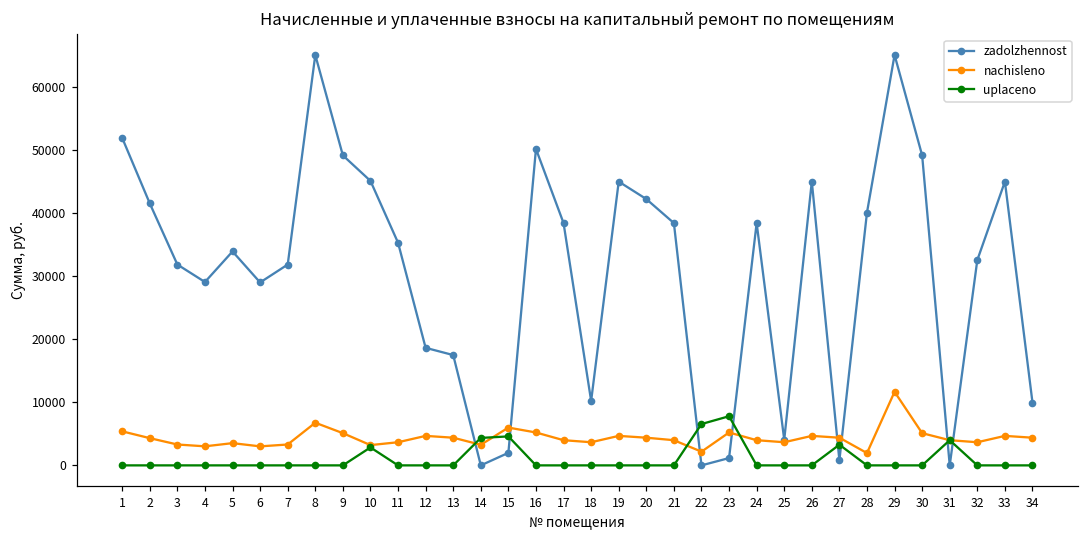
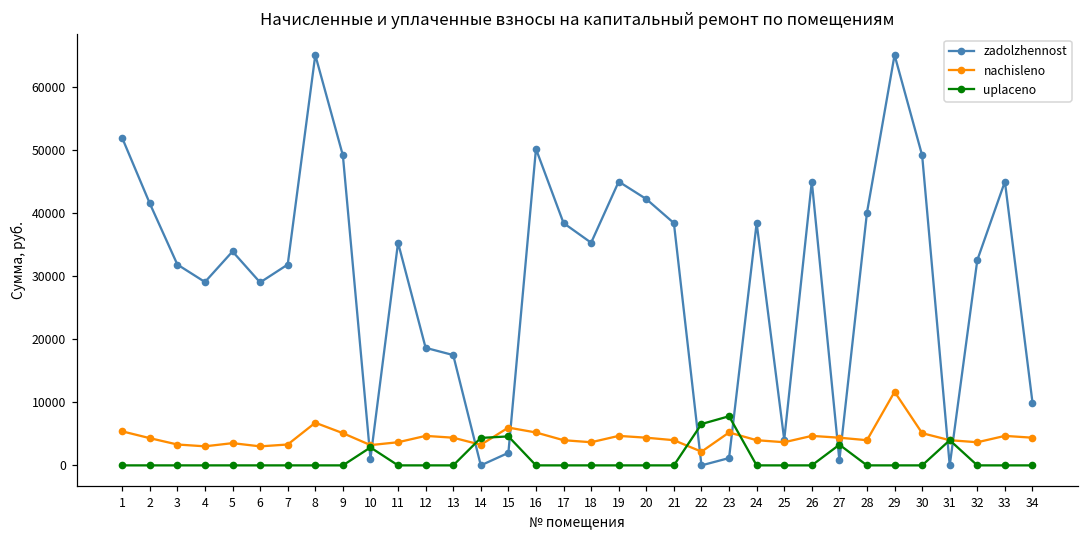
zadolzhennost, 10: 45000 -> 1000
zadolzhennost, 18: 10000 -> 35000
nachisleno, 28: 2000 -> 4000
